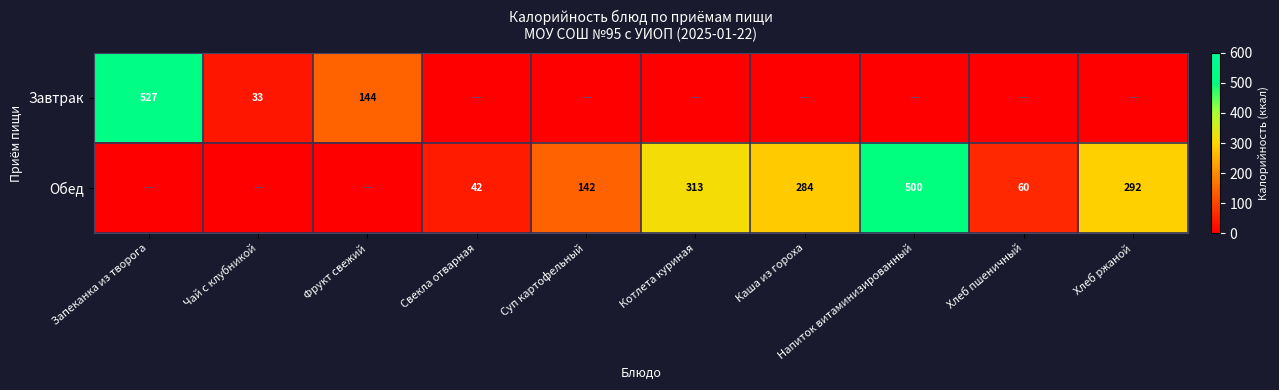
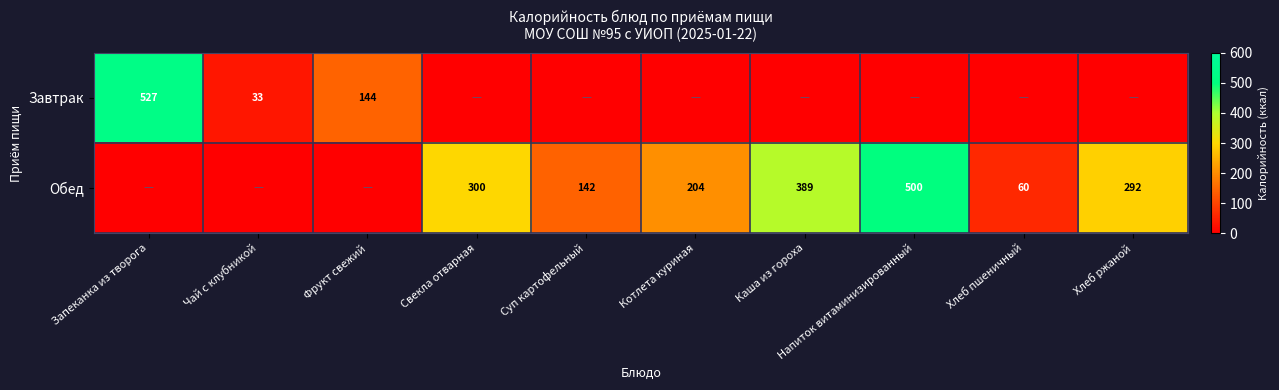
Обед, Свекла отварная: 42 -> 300
Обед, Котлета куриная: 313 -> 204
Обед, Каша из гороха: 284 -> 389
